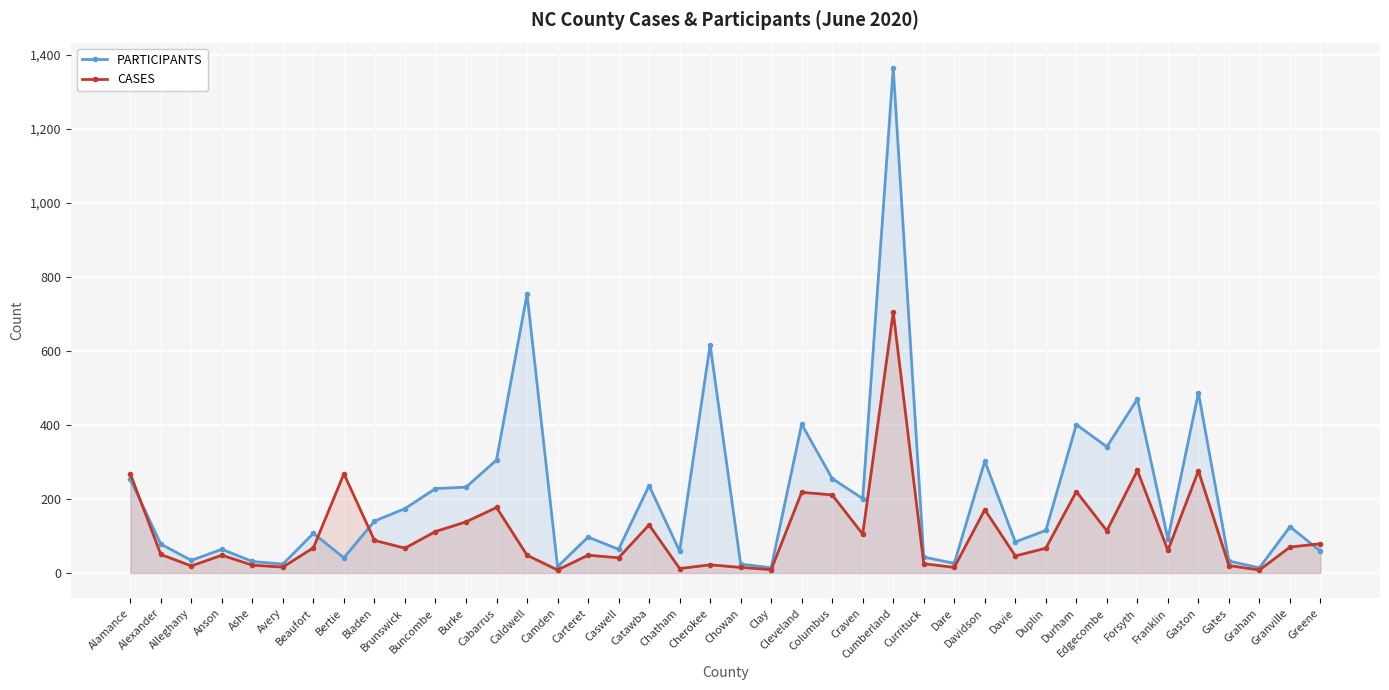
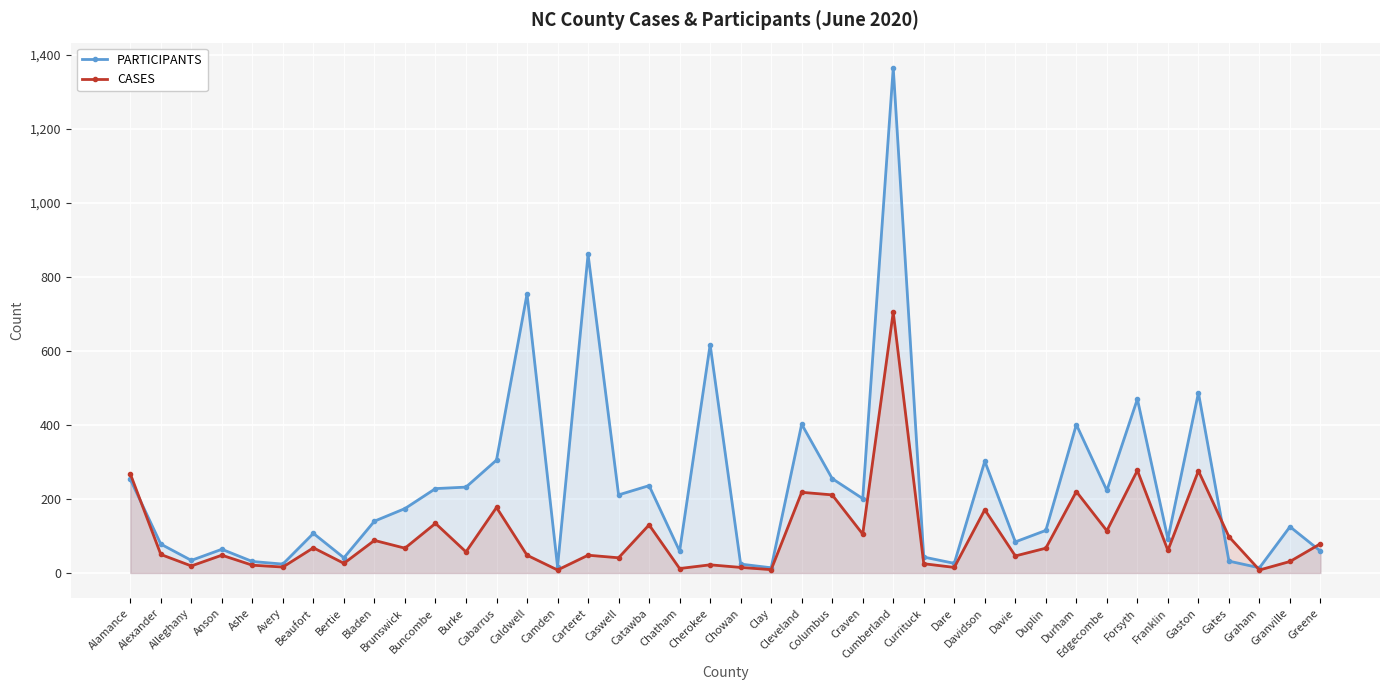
CASES, Bertie: 270 -> 30
CASES, Buncombe: 110 -> 130
CASES, Burke: 140 -> 60
PARTICIPANTS, Carteret: 100 -> 860
PARTICIPANTS, Caswell: 60 -> 210
PARTICIPANTS, Edgecombe: 340 -> 220
CASES, Gates: 20 -> 100
CASES, Granville: 70 -> 30
